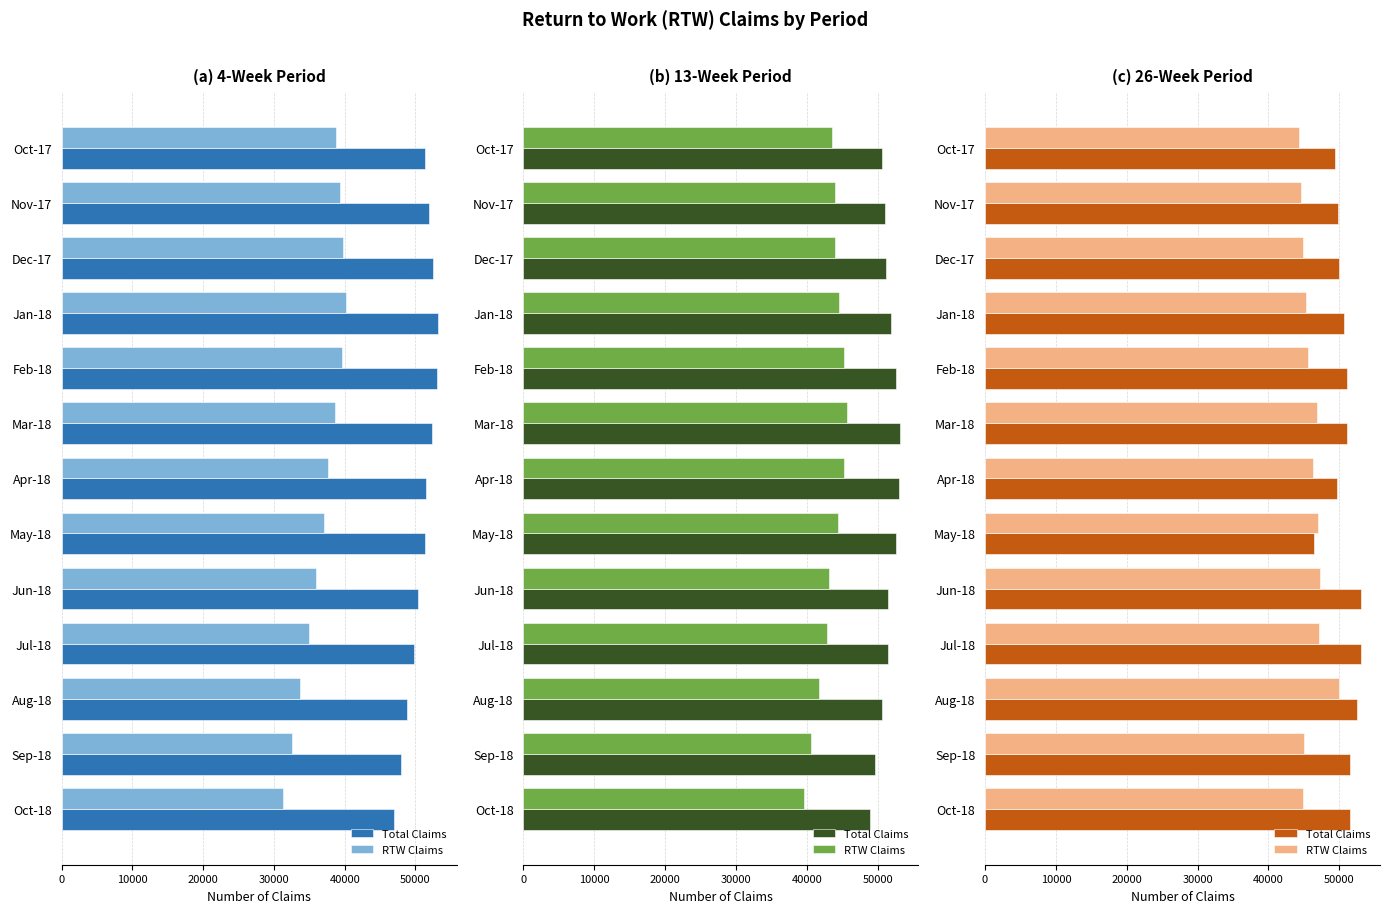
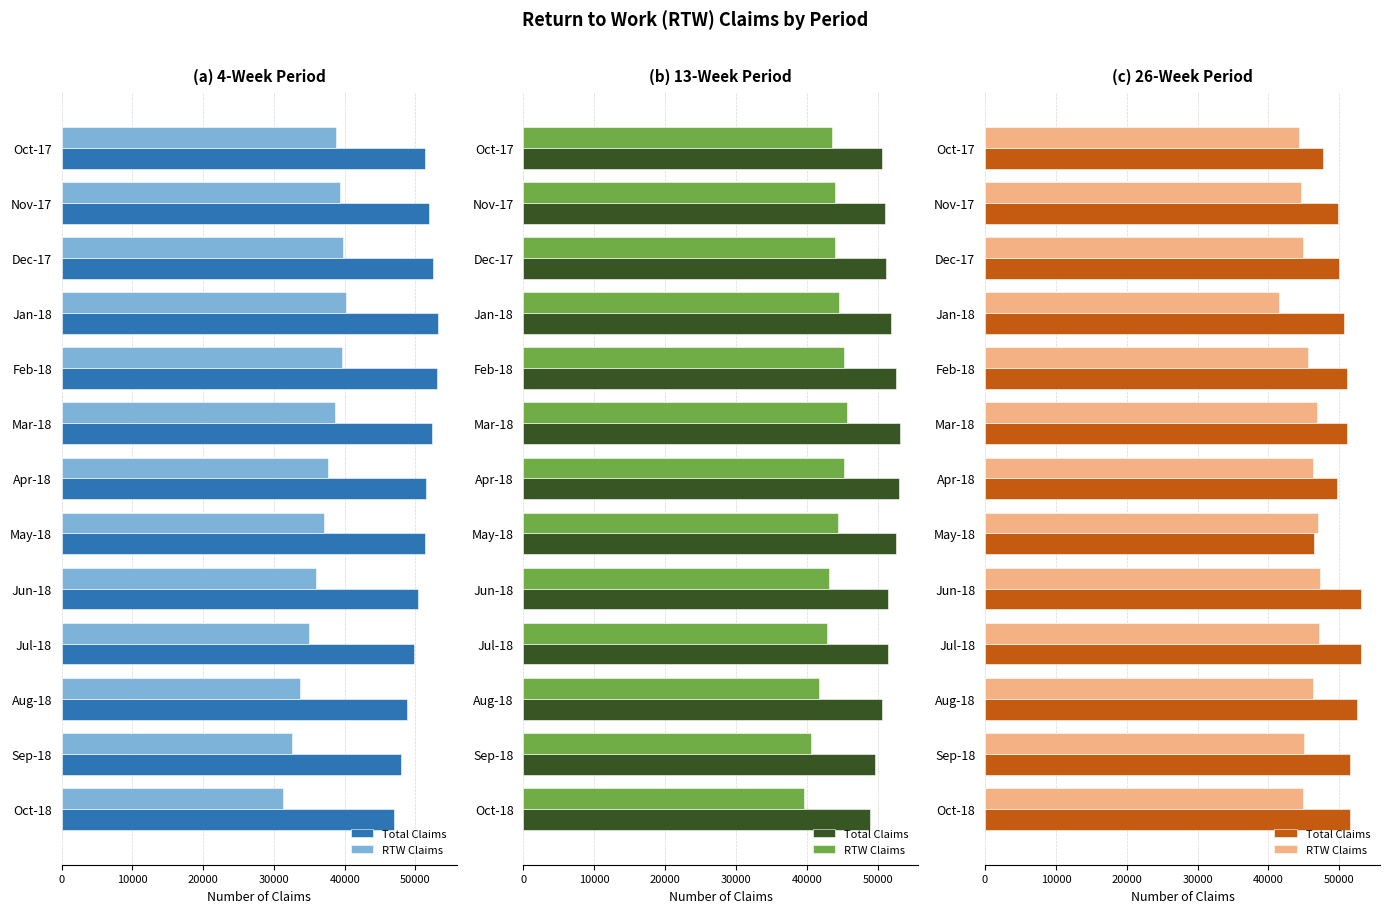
(c) 26-Week Period, Total Claims, Oct-17: 49000 -> 48000
(c) 26-Week Period, RTW Claims, Jan-18: 45000 -> 42000
(c) 26-Week Period, RTW Claims, Aug-18: 50000 -> 46000
